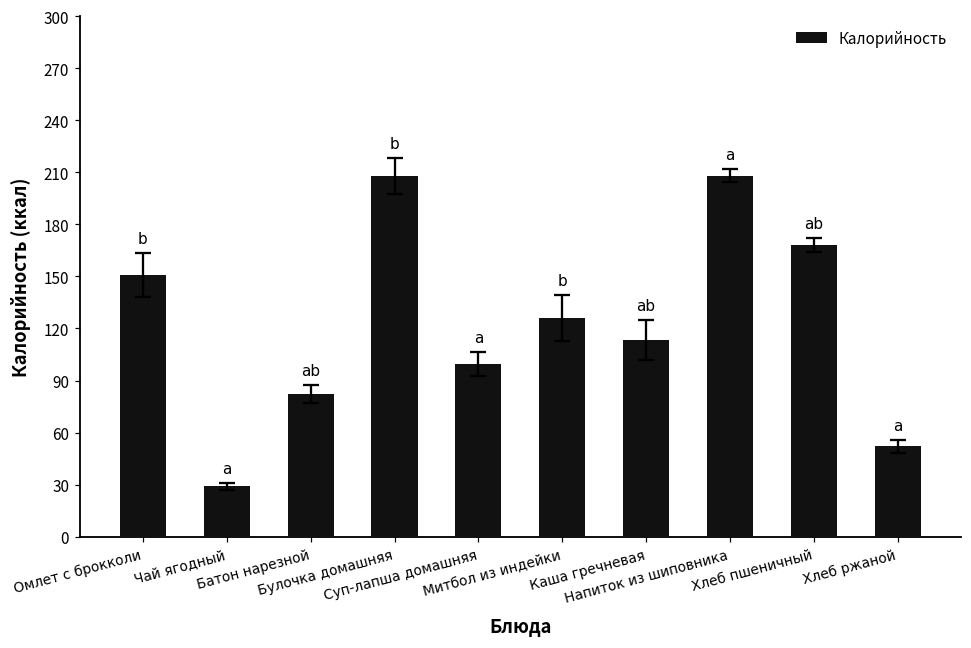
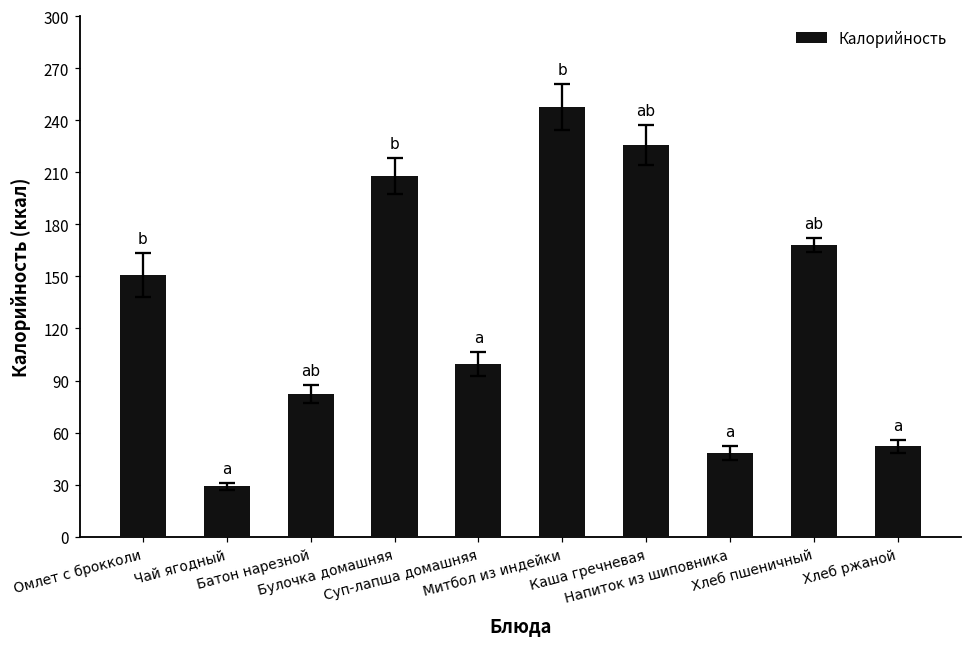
Калорийность, Митбол из индейки: 126 -> 248
Калорийность, Каша гречневая: 114 -> 226
Калорийность, Напиток из шиповника: 208 -> 48
